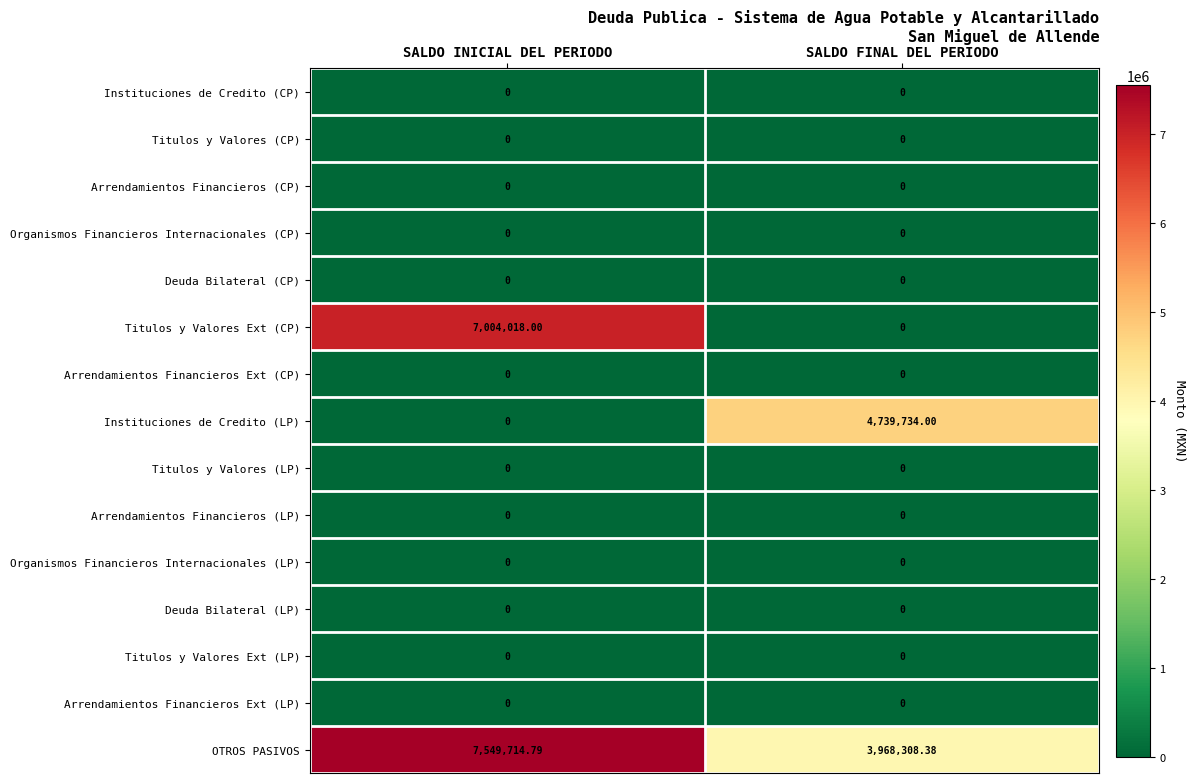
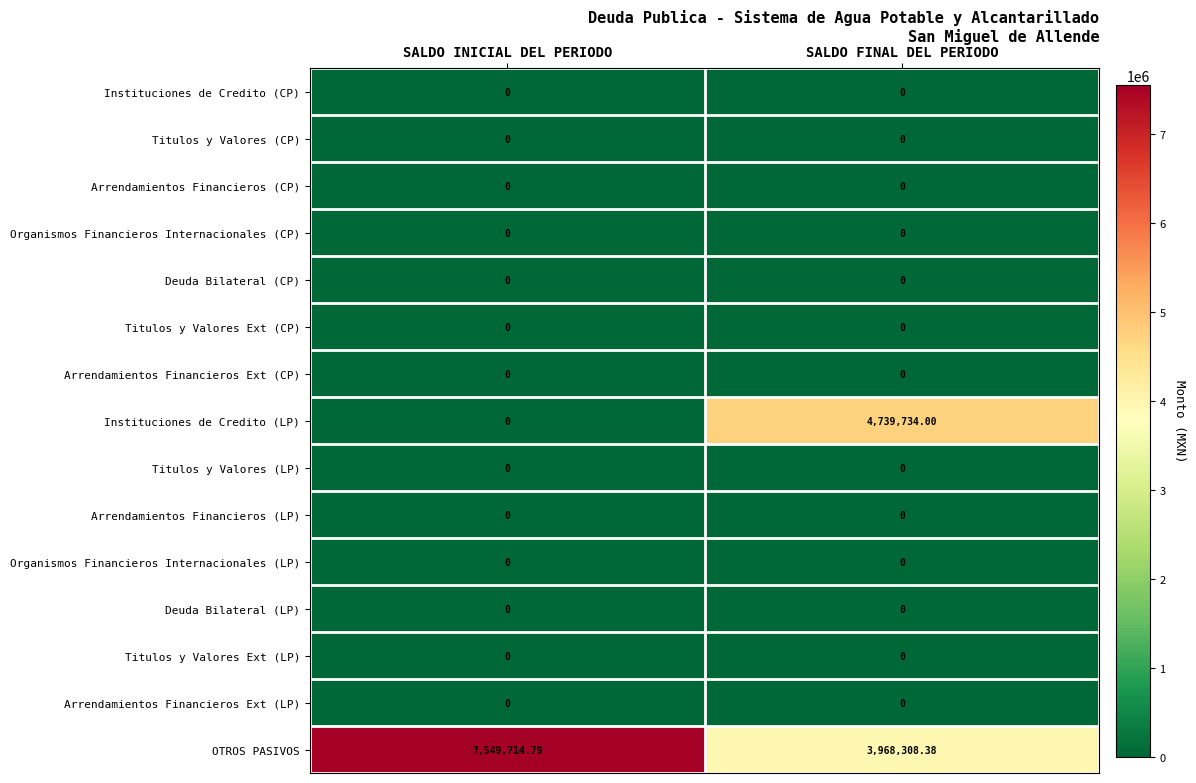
Titulos y Valores Ext (CP), SALDO INICIAL DEL PERIODO: 7,004,018.00 -> 0
